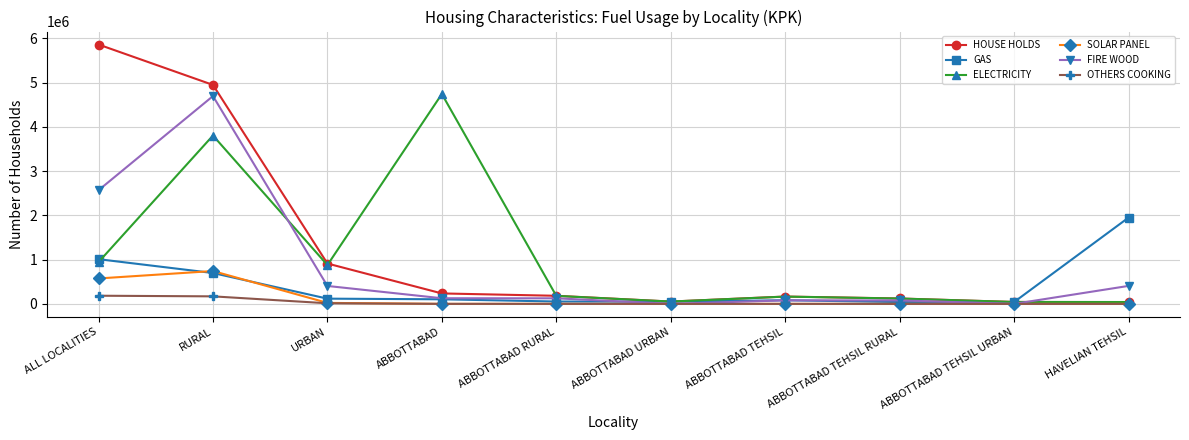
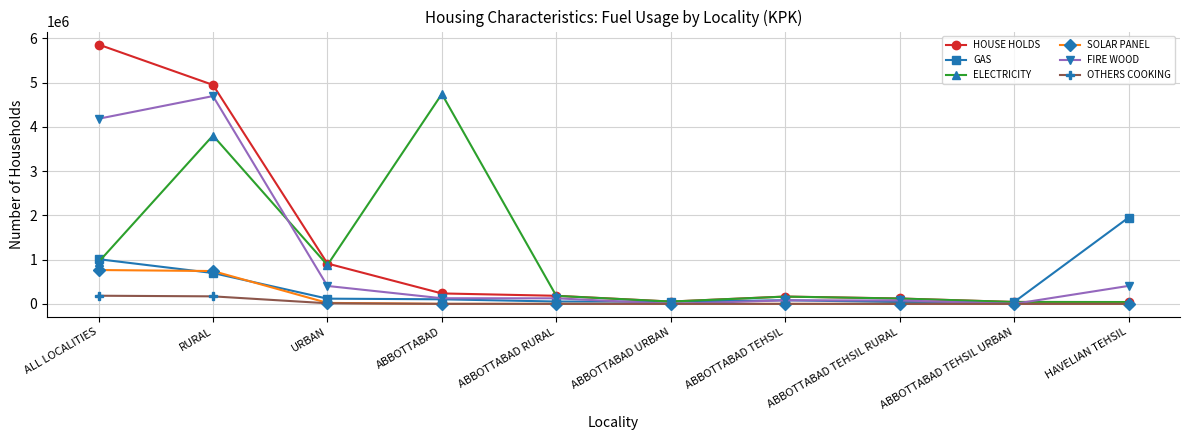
SOLAR PANEL, ALL LOCALITIES: 600000 -> 800000
FIRE WOOD, ALL LOCALITIES: 2600000 -> 4200000
